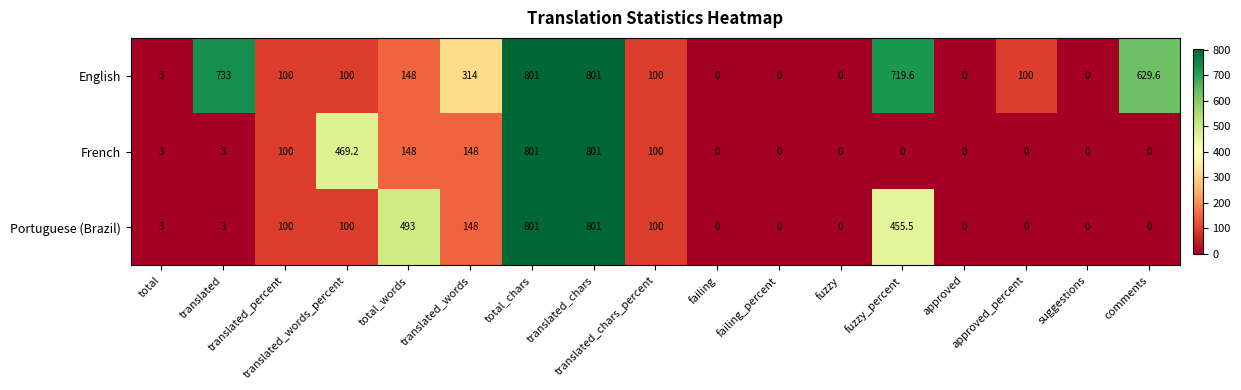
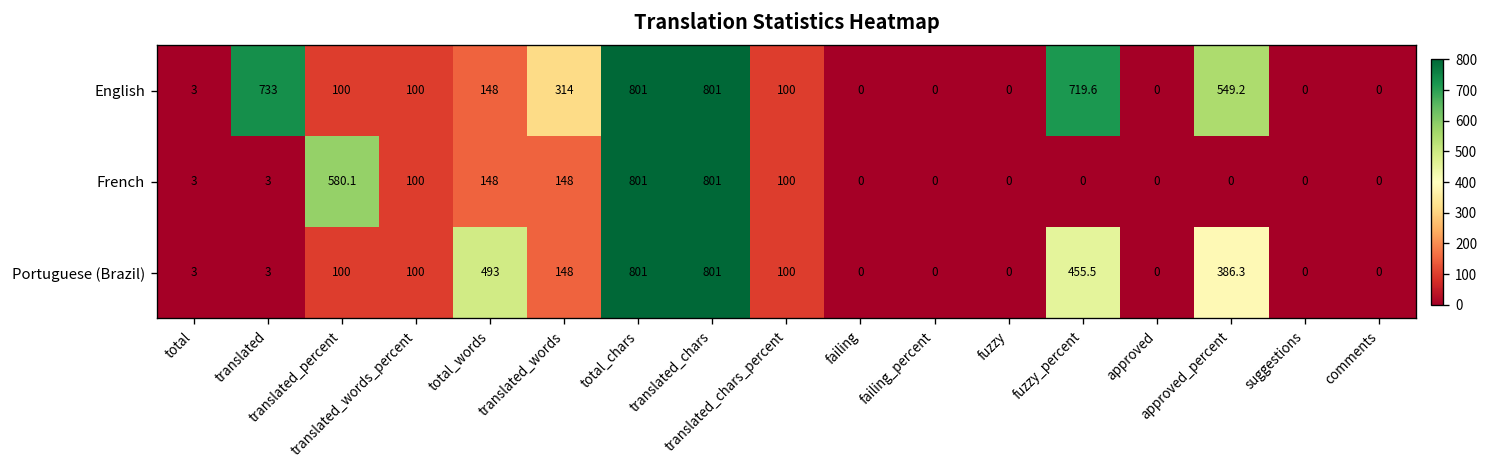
English, approved_percent: 100 -> 549.2
English, comments: 629.6 -> 0
French, translated_percent: 100 -> 580.1
French, translated_words_percent: 469.2 -> 100
Portuguese (Brazil), approved_percent: 0 -> 386.3
